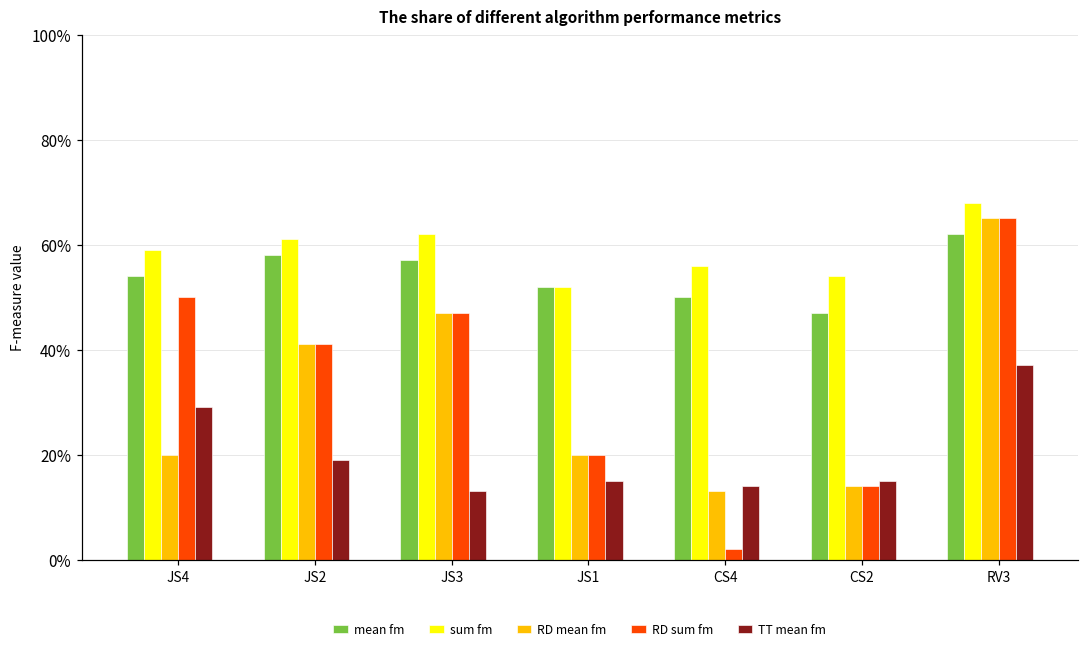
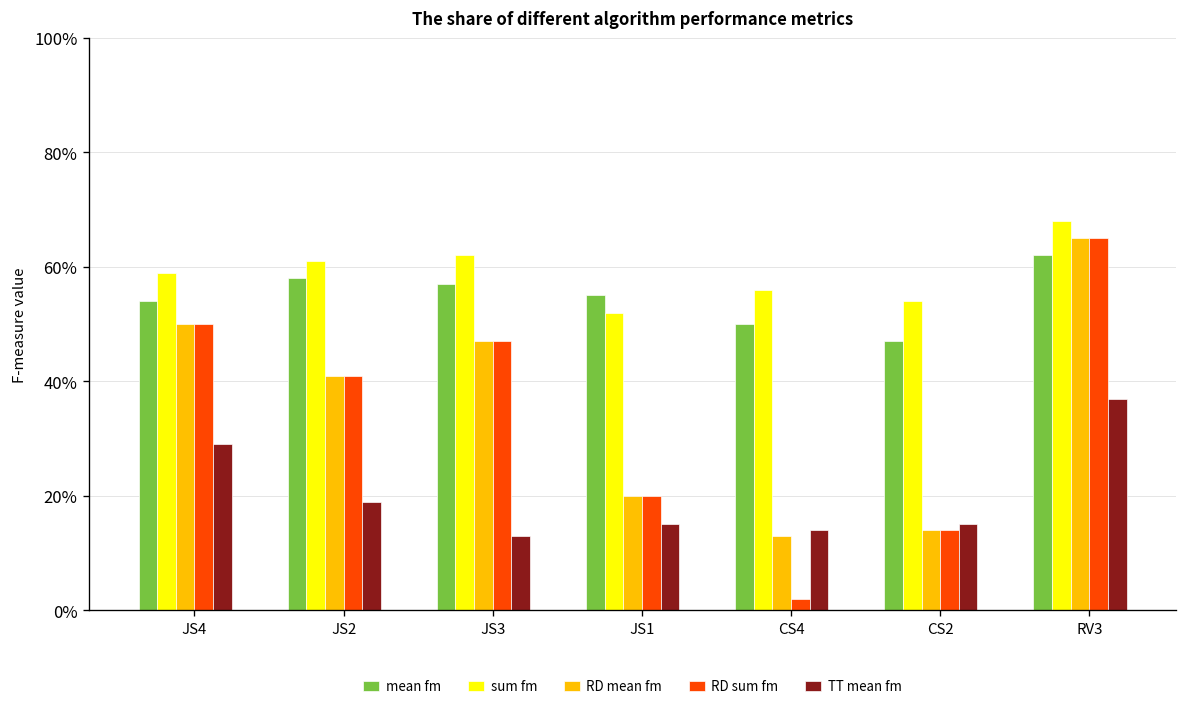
RD mean fm, JS4: 20% -> 50%
mean fm, JS1: 52% -> 55%
